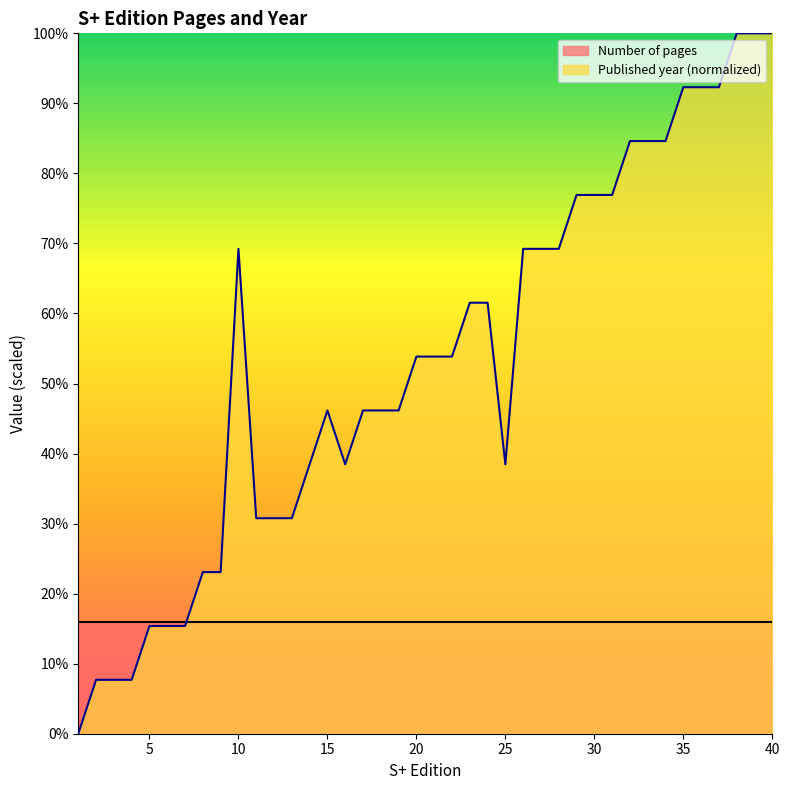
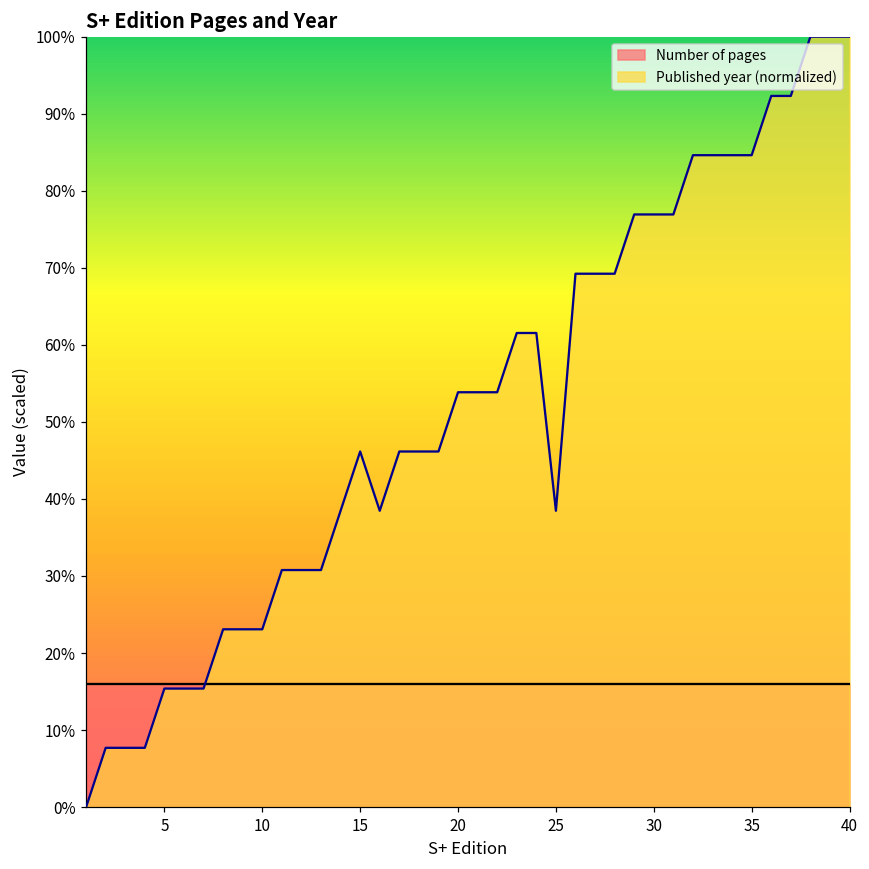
Published year (normalized), 10: 69% -> 23%
Published year (normalized), 35: 92% -> 85%
